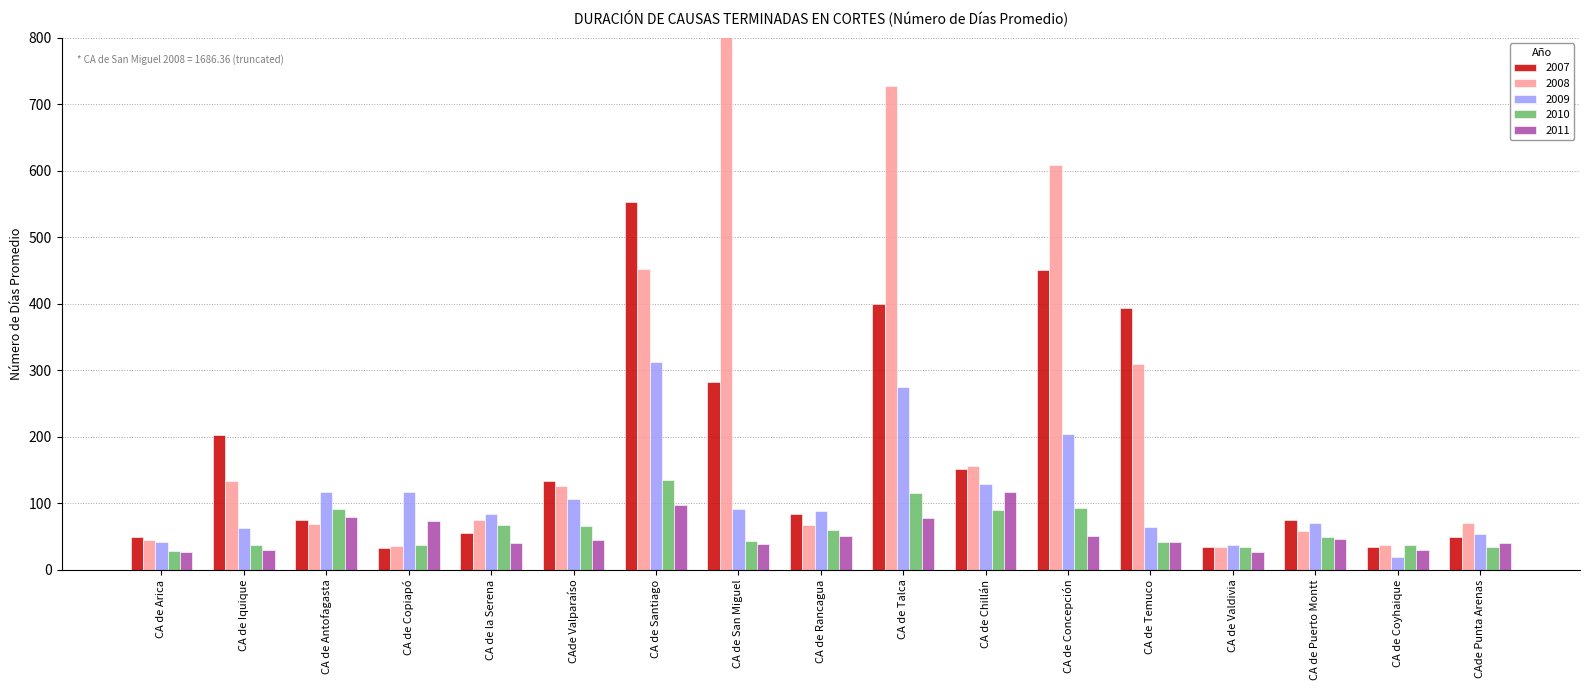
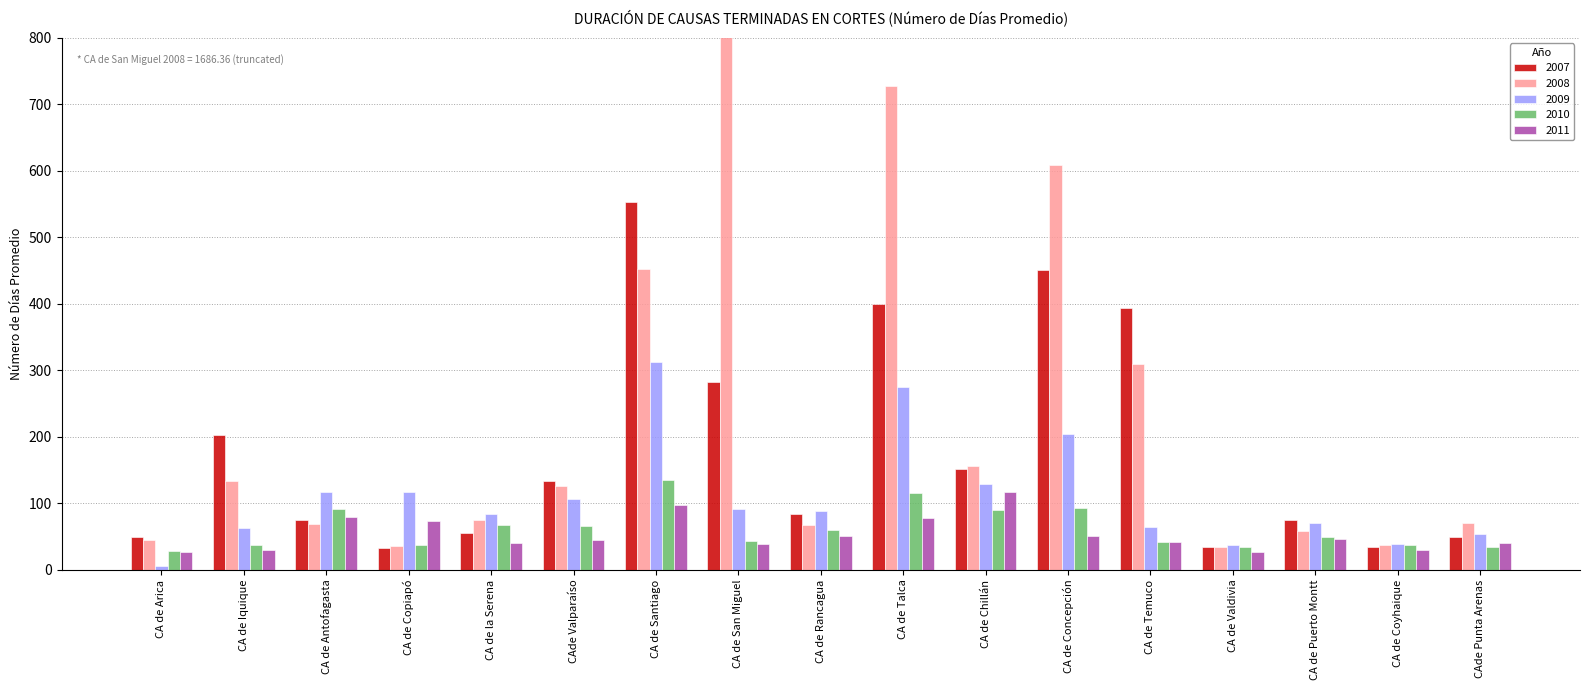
2009, CA de Arica: 40 -> 10
2009, CA de Coyhaique: 20 -> 40
